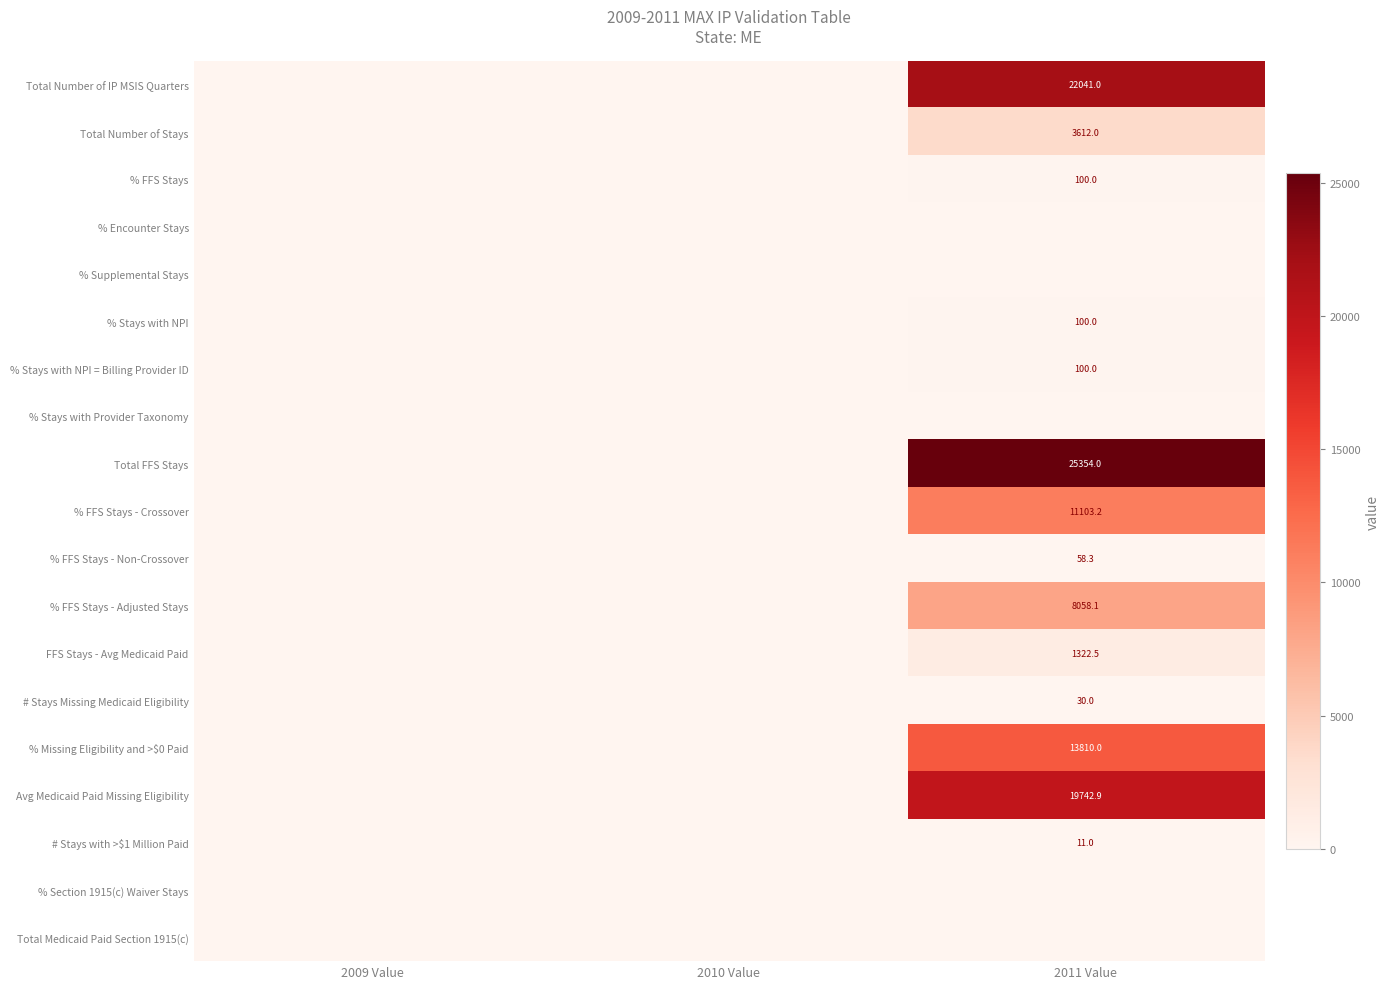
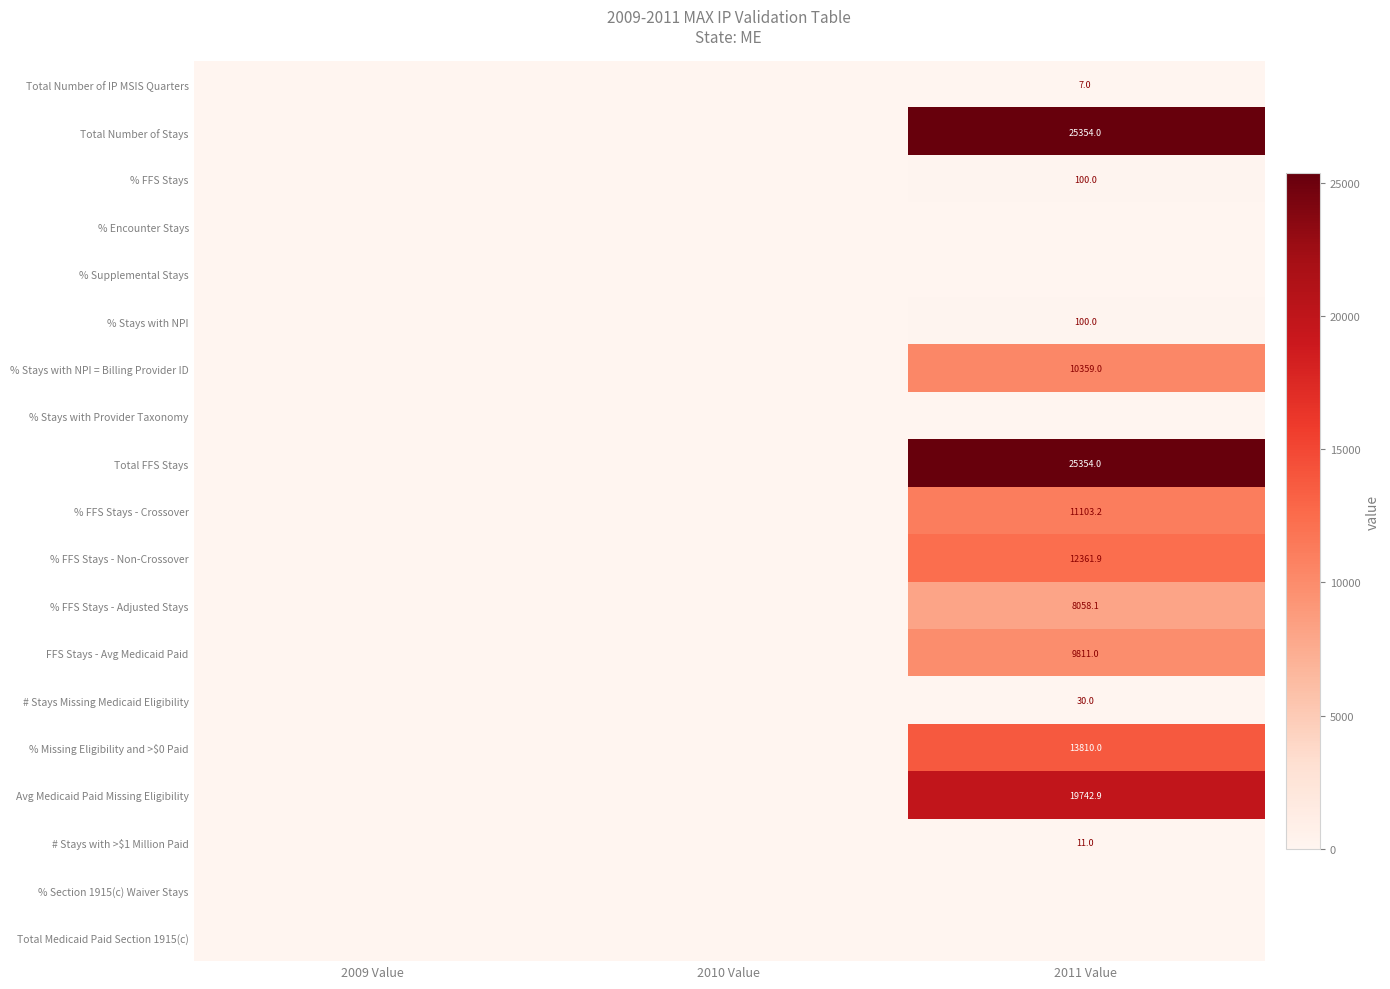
Total Number of IP MSIS Quarters, 2011 Value: 22041.0 -> 7.0
Total Number of Stays, 2011 Value: 3612.0 -> 25354.0
% Stays with NPI = Billing Provider ID, 2011 Value: 100.0 -> 10359.0
% FFS Stays - Non-Crossover, 2011 Value: 58.3 -> 12361.9
FFS Stays - Avg Medicaid Paid, 2011 Value: 1322.5 -> 9811.0
